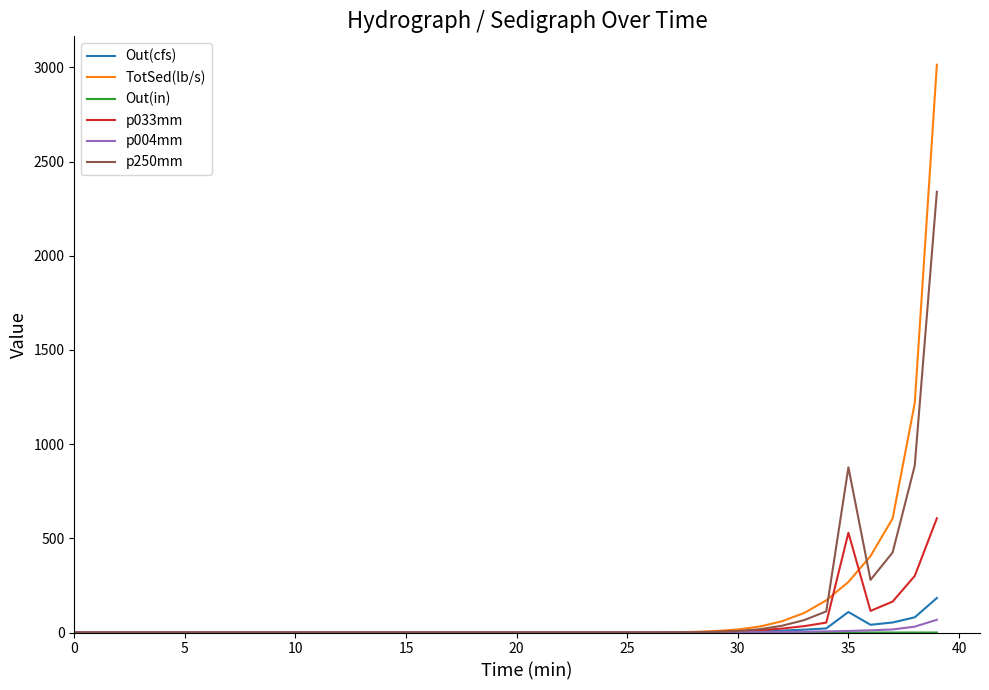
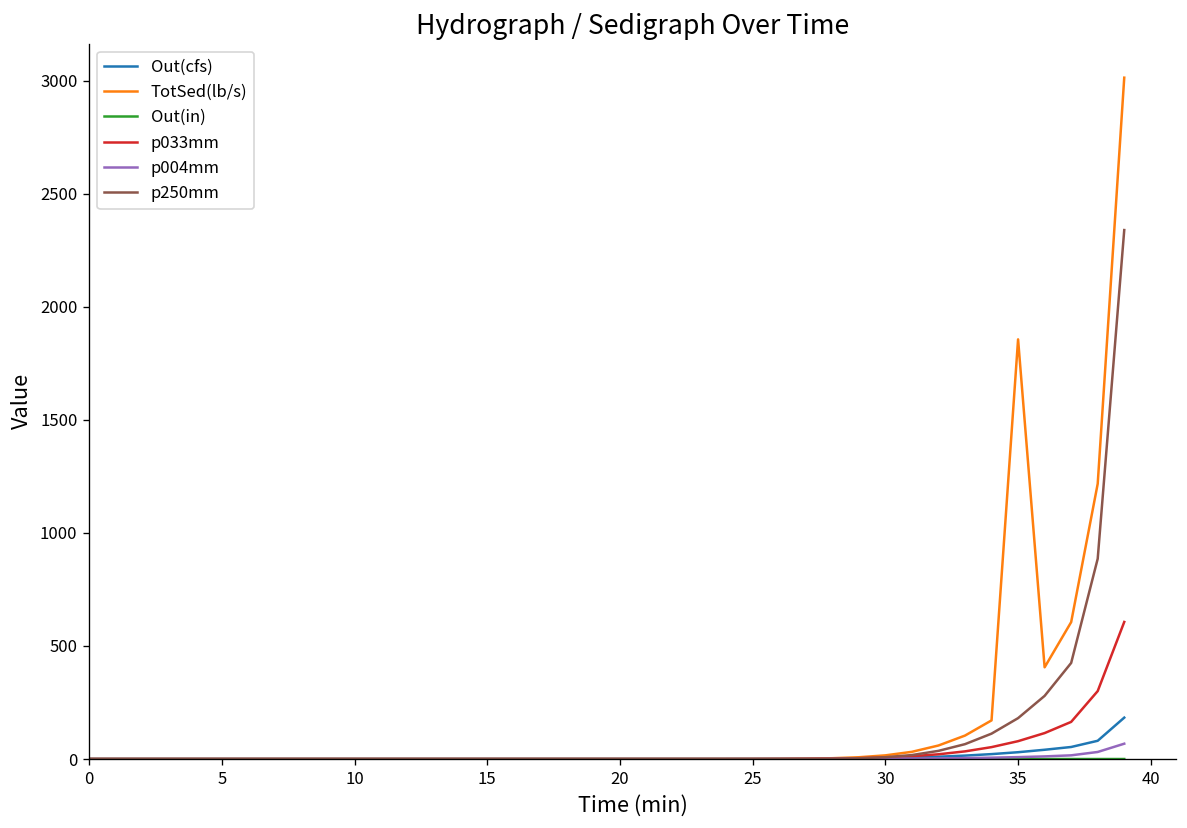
Out(cfs), 35: 110 -> 30
TotSed(lb/s), 35: 270 -> 1860
p033mm, 35: 530 -> 80
p250mm, 35: 880 -> 180
